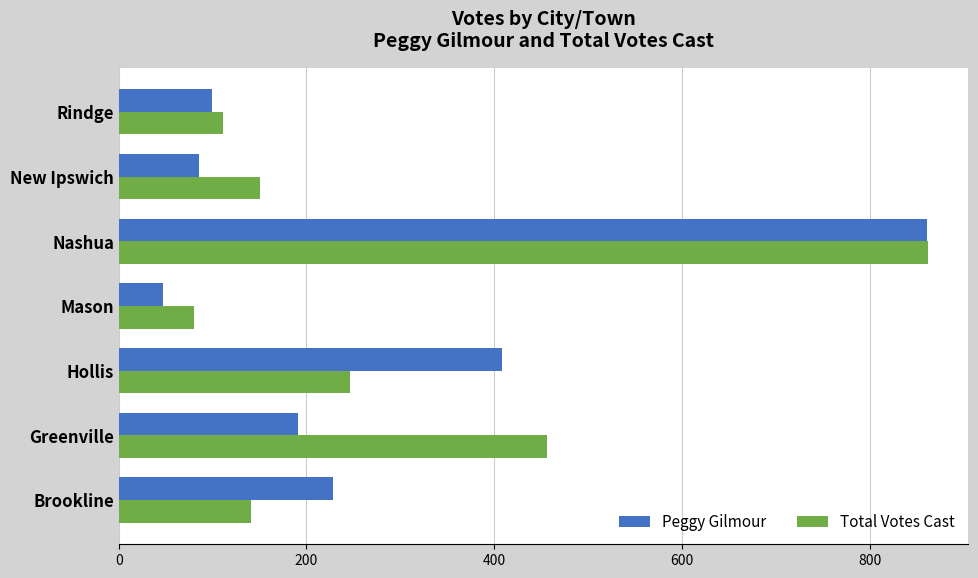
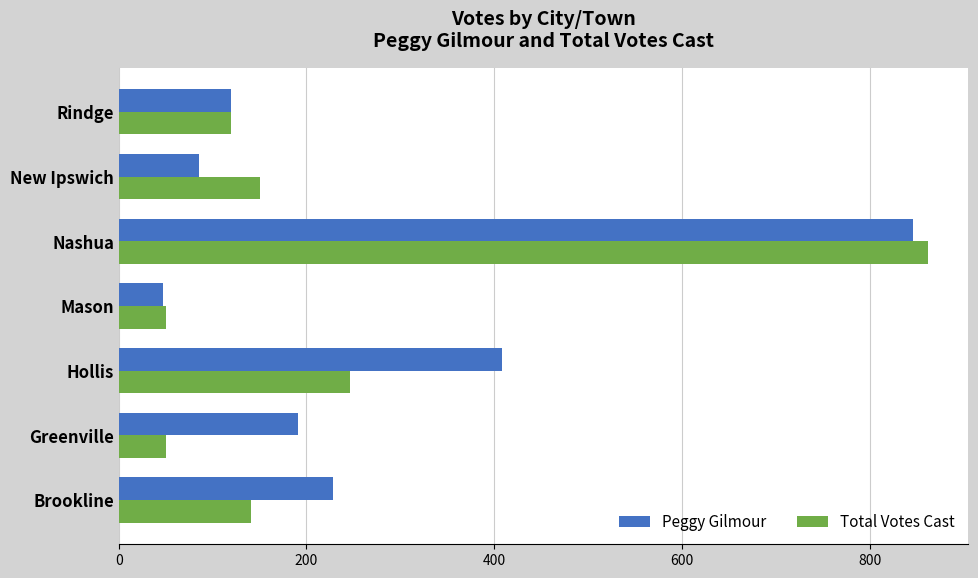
Peggy Gilmour, Rindge: 100 -> 120
Total Votes Cast, Rindge: 110 -> 120
Peggy Gilmour, Nashua: 860 -> 850
Total Votes Cast, Mason: 80 -> 50
Total Votes Cast, Greenville: 460 -> 50
